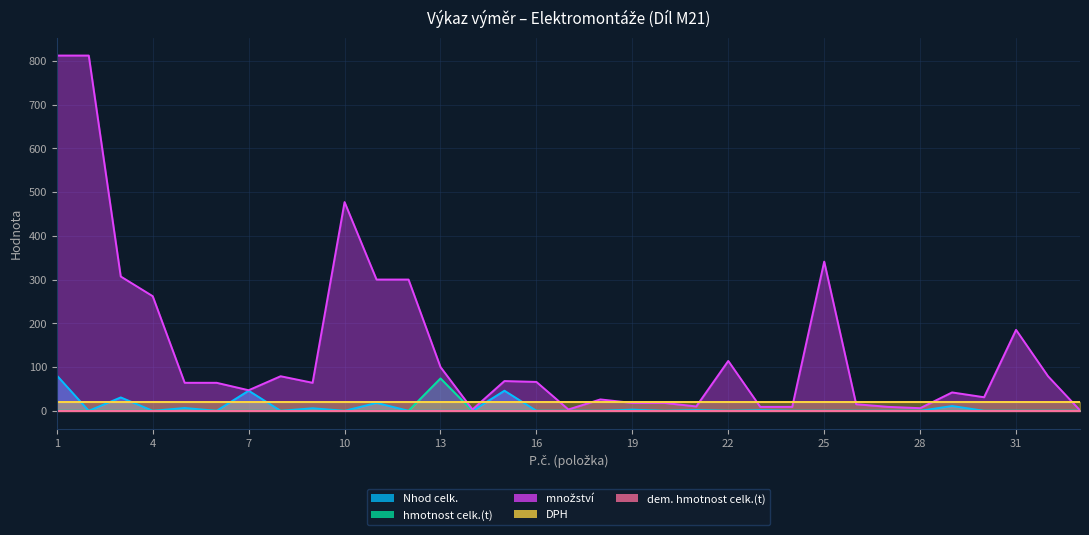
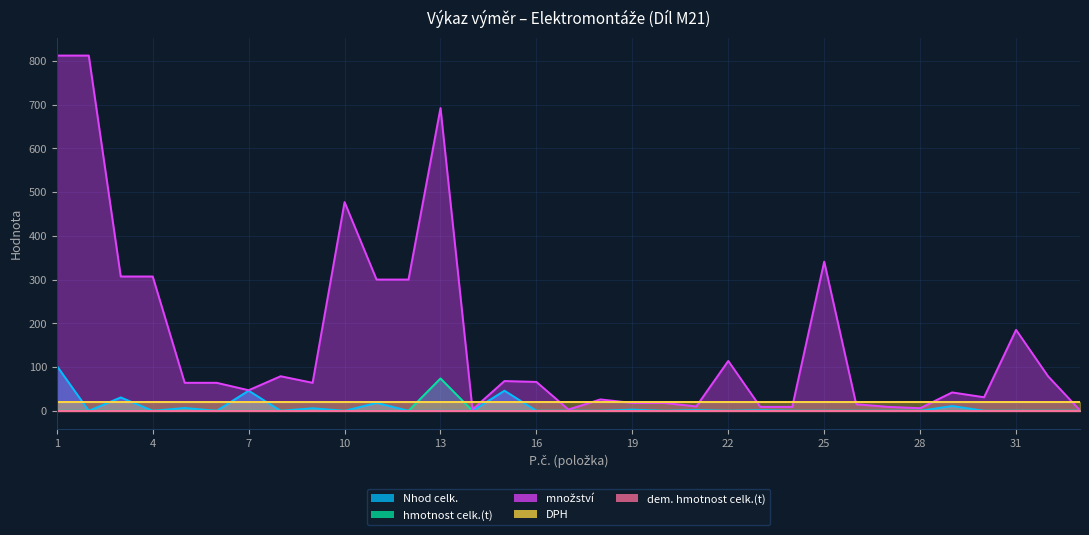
Nhod celk., 1: 80 -> 100
množství, 4: 260 -> 310
množství, 13: 100 -> 690
